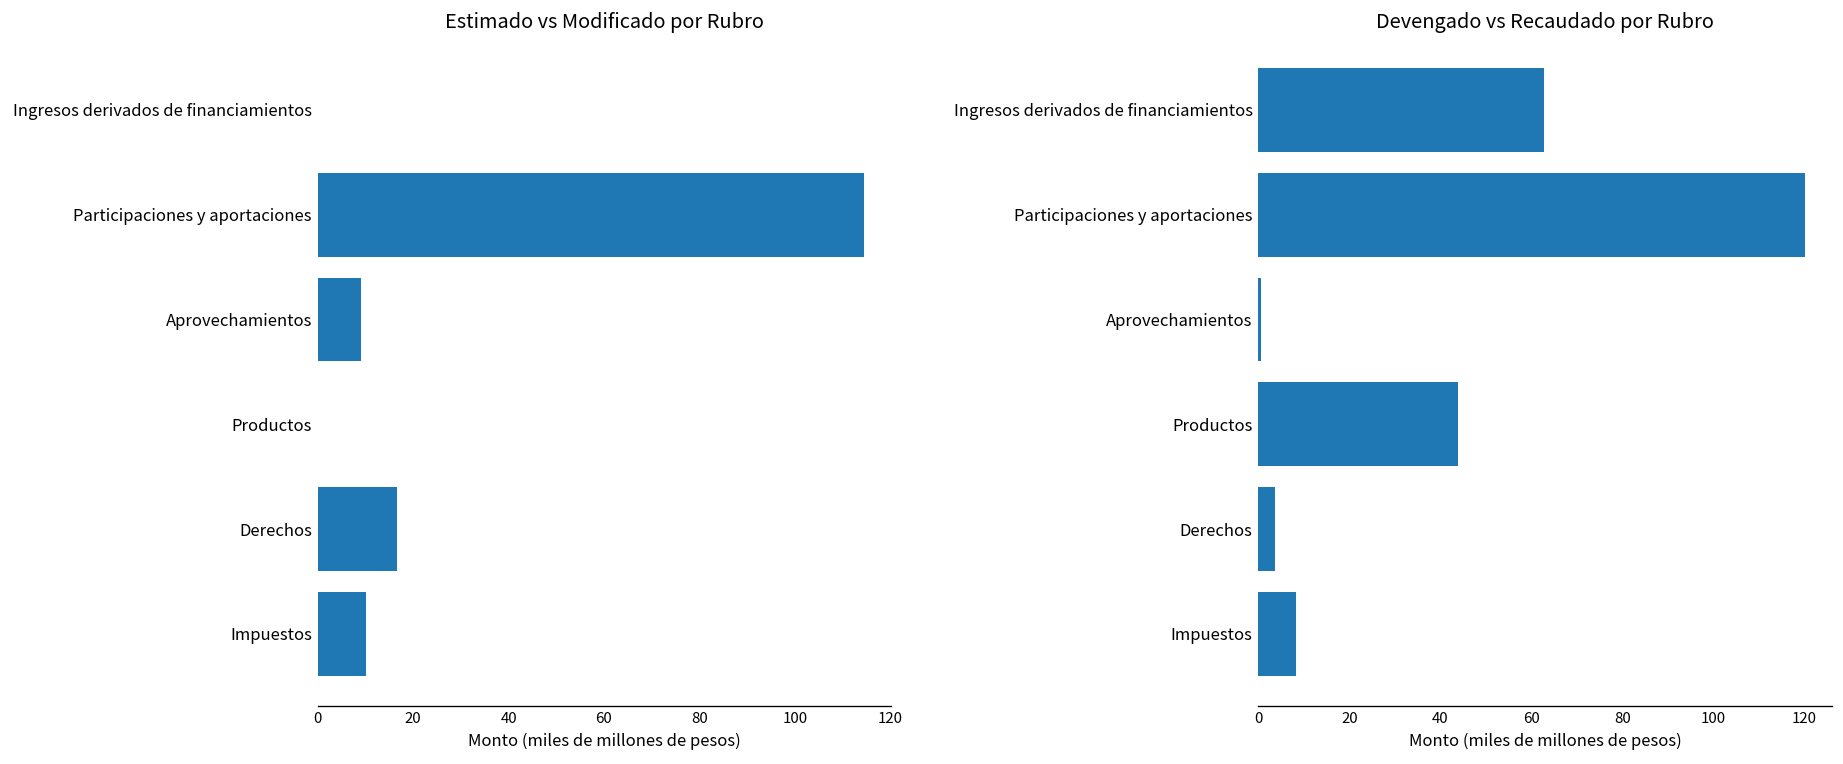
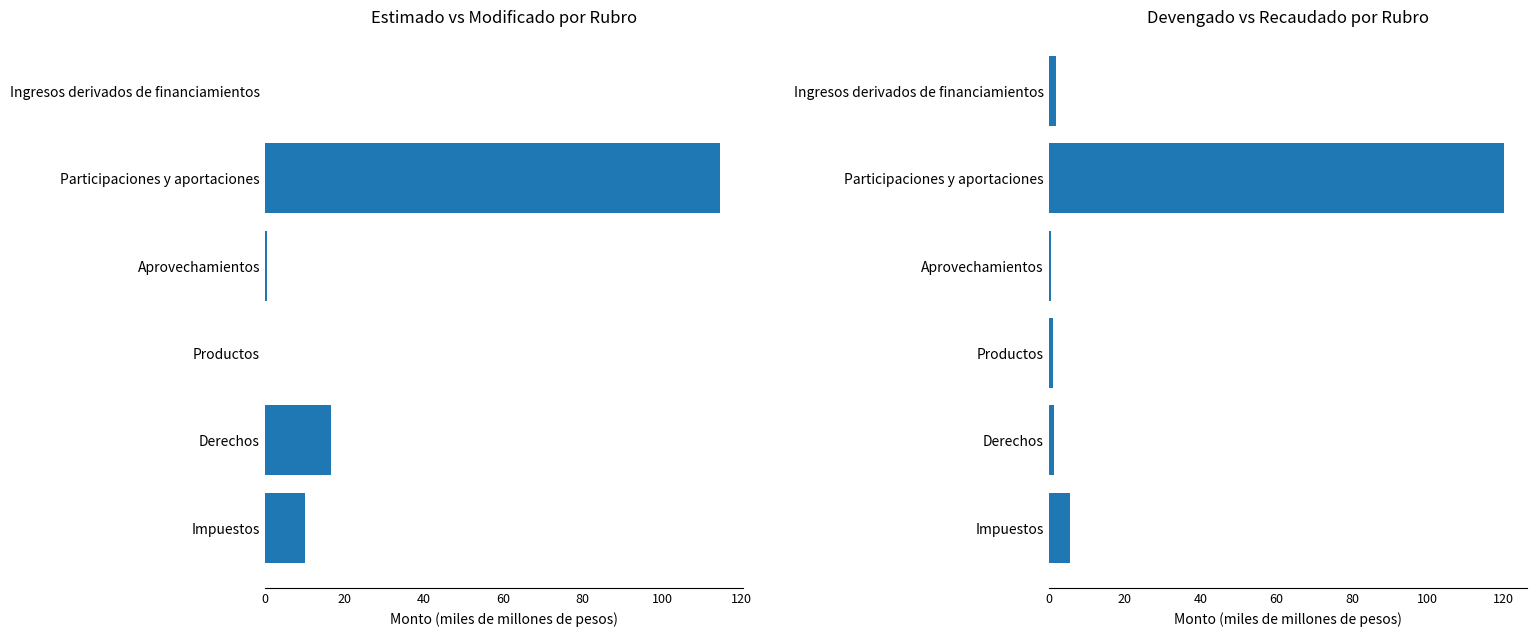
Estimado vs Modificado por Rubro, Aprovechamientos: 9 -> 0
Devengado vs Recaudado por Rubro, Ingresos derivados de financiamientos: 63 -> 2
Devengado vs Recaudado por Rubro, Productos: 44 -> 1
Devengado vs Recaudado por Rubro, Derechos: 4 -> 1
Devengado vs Recaudado por Rubro, Impuestos: 8 -> 6
